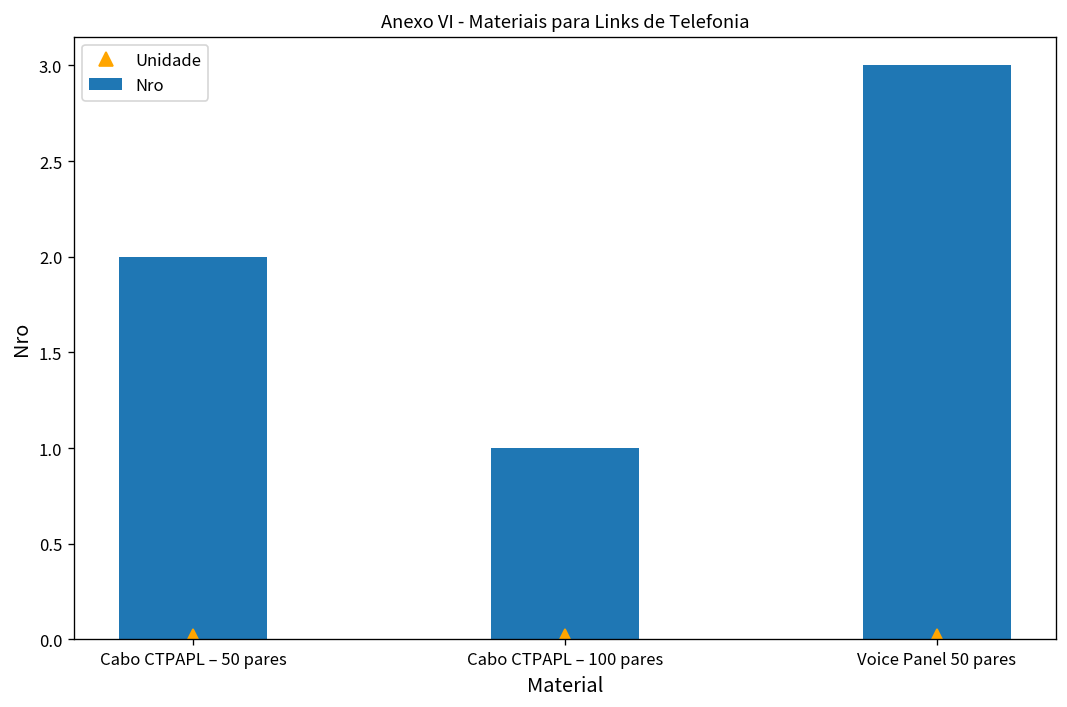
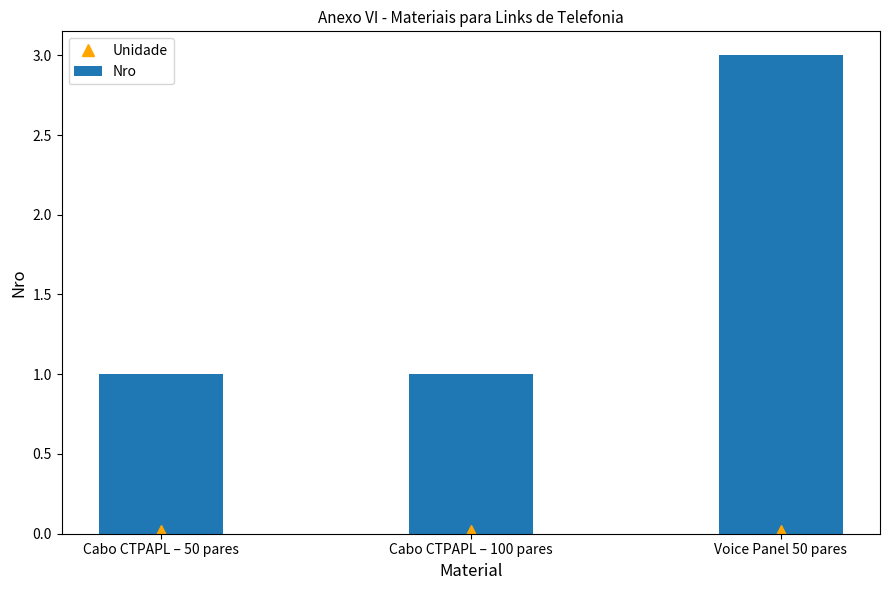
Nro, Cabo CTPAPL – 50 pares: 2 -> 1
